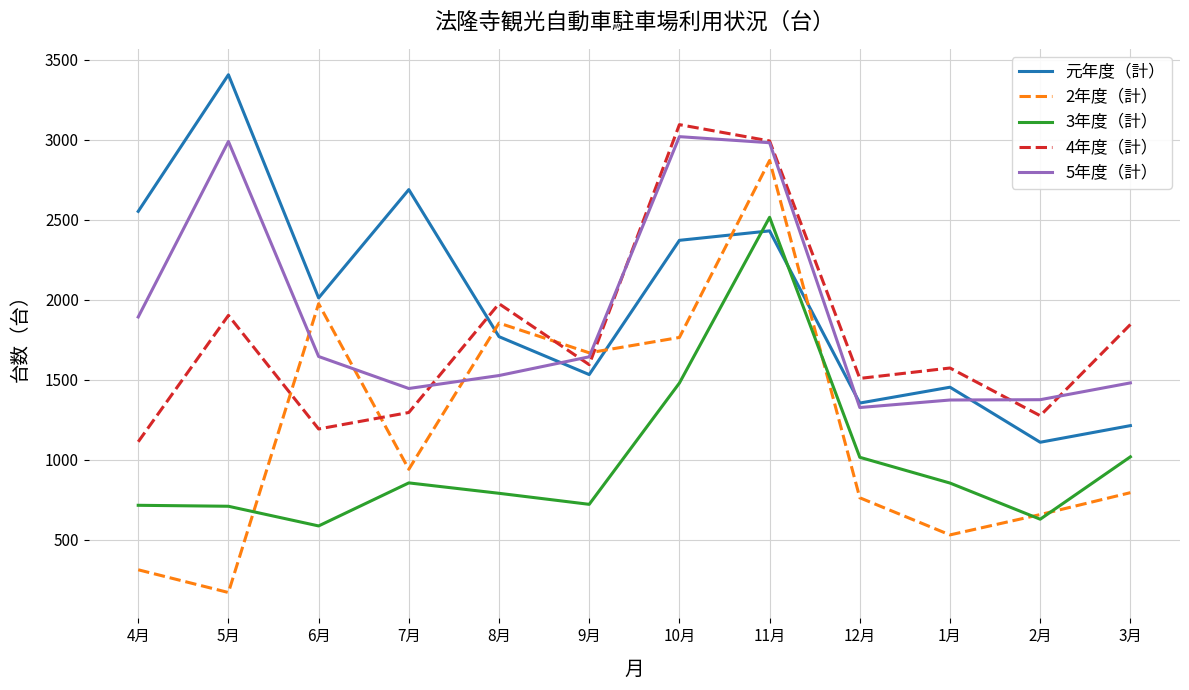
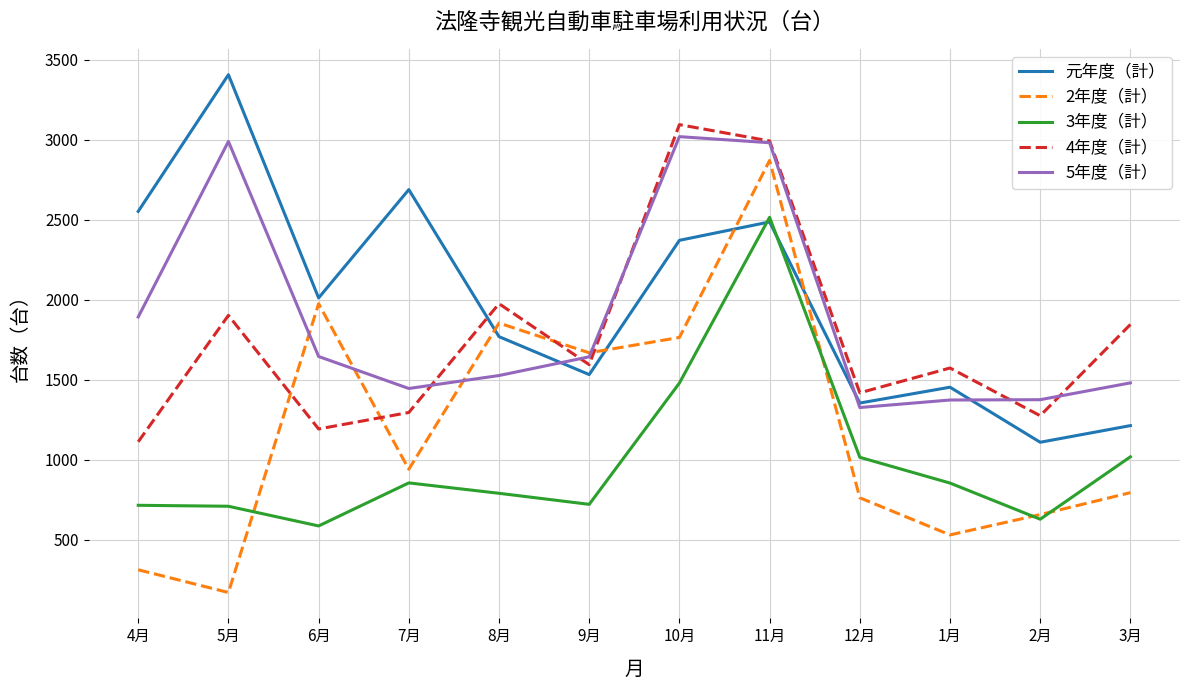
元年度（計）, 11月: 2430 -> 2490
4年度（計）, 12月: 1510 -> 1420
